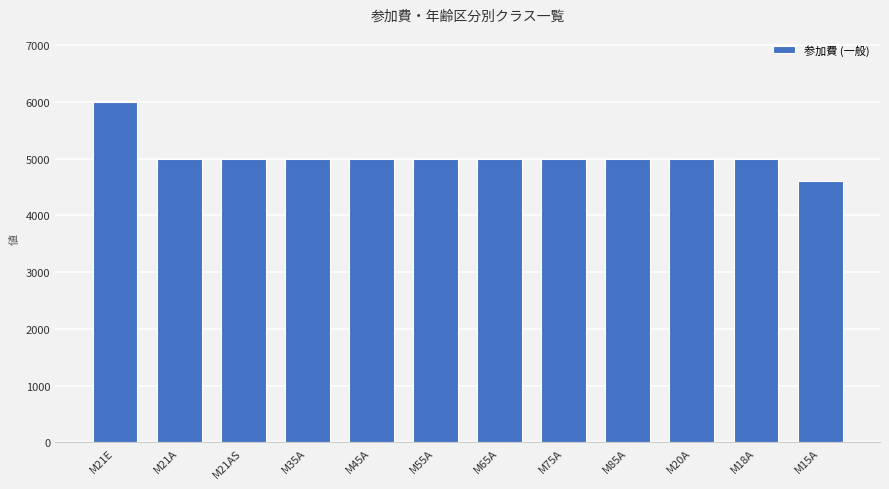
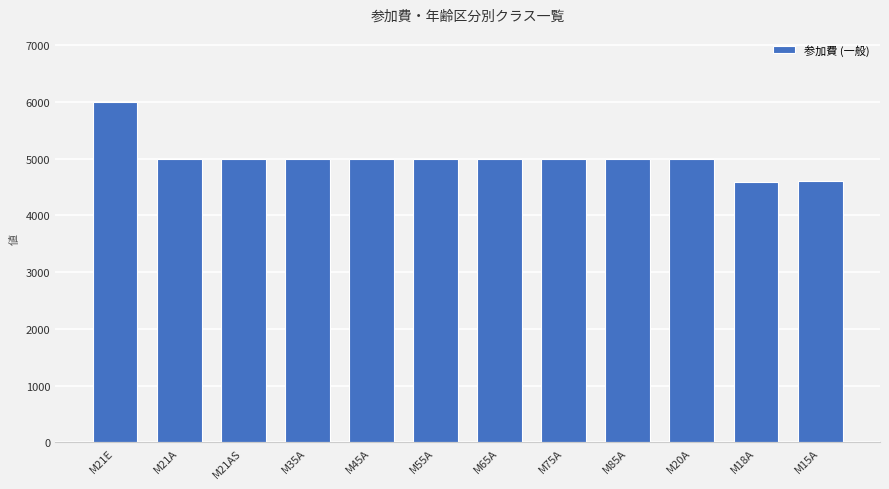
M18A: 5000 -> 4600
